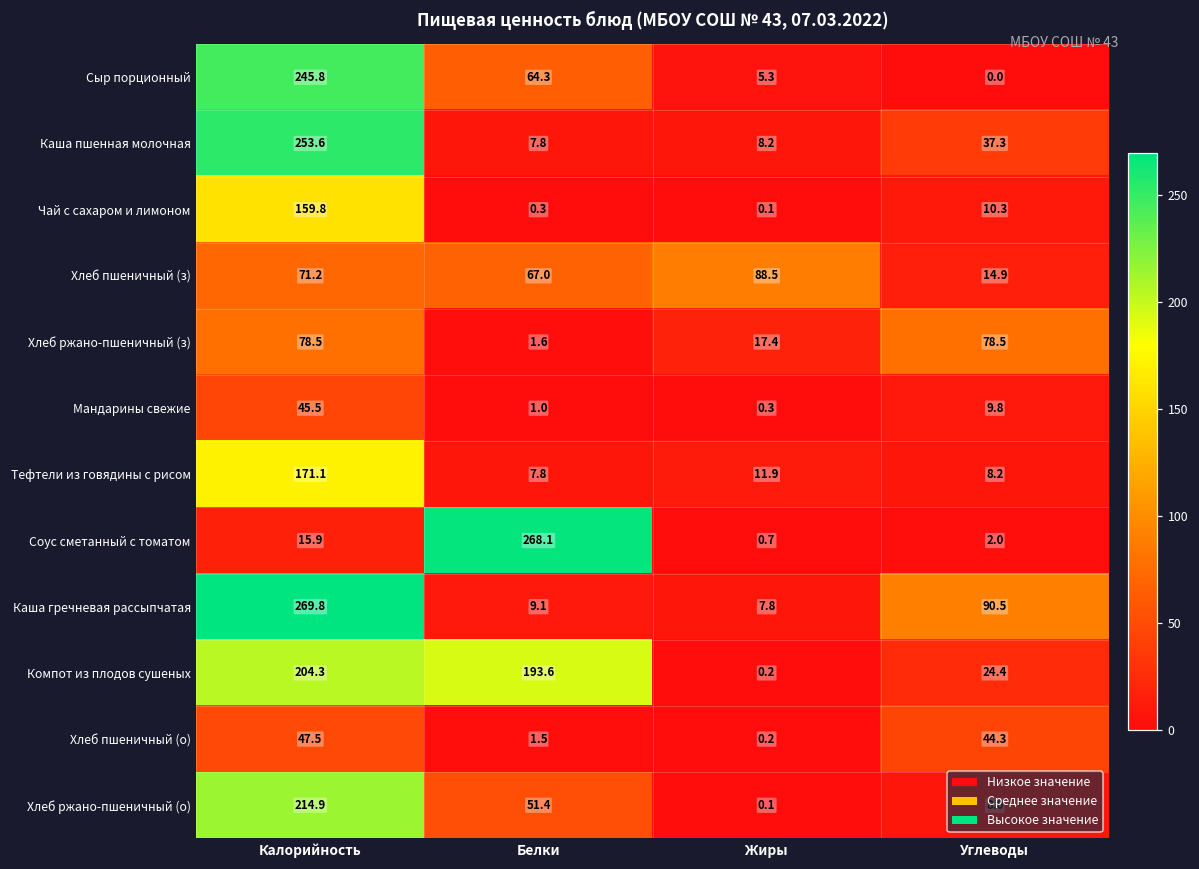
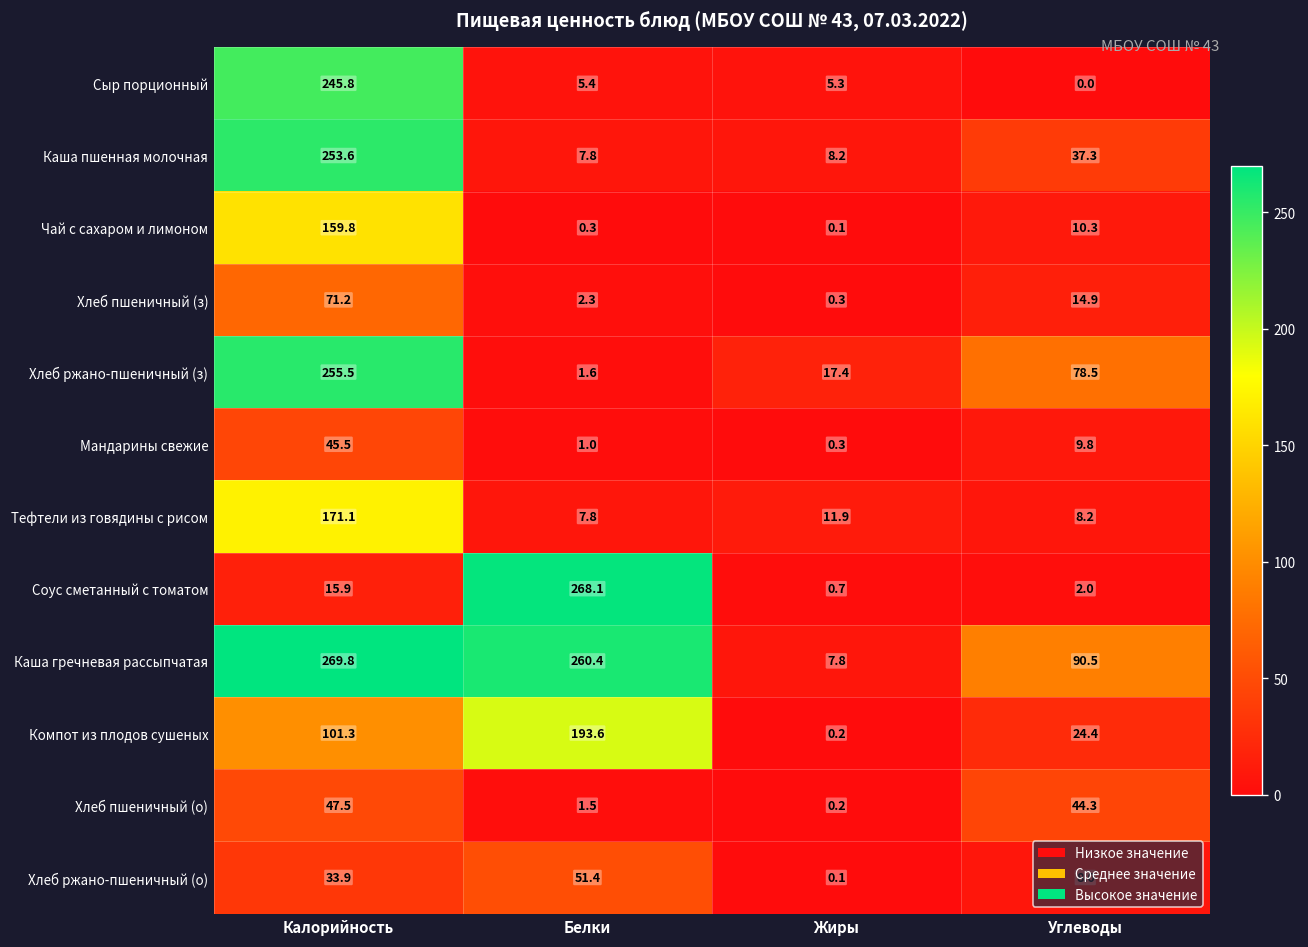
Сыр порционный, Белки: 64.3 -> 5.4
Хлеб пшеничный (з), Белки: 67.0 -> 2.3
Хлеб пшеничный (з), Жиры: 88.5 -> 0.3
Хлеб ржано-пшеничный (з), Калорийность: 78.5 -> 255.5
Каша гречневая рассыпчатая, Белки: 9.1 -> 260.4
Компот из плодов сушеных, Калорийность: 204.3 -> 101.3
Хлеб ржано-пшеничный (о), Калорийность: 214.9 -> 33.9
